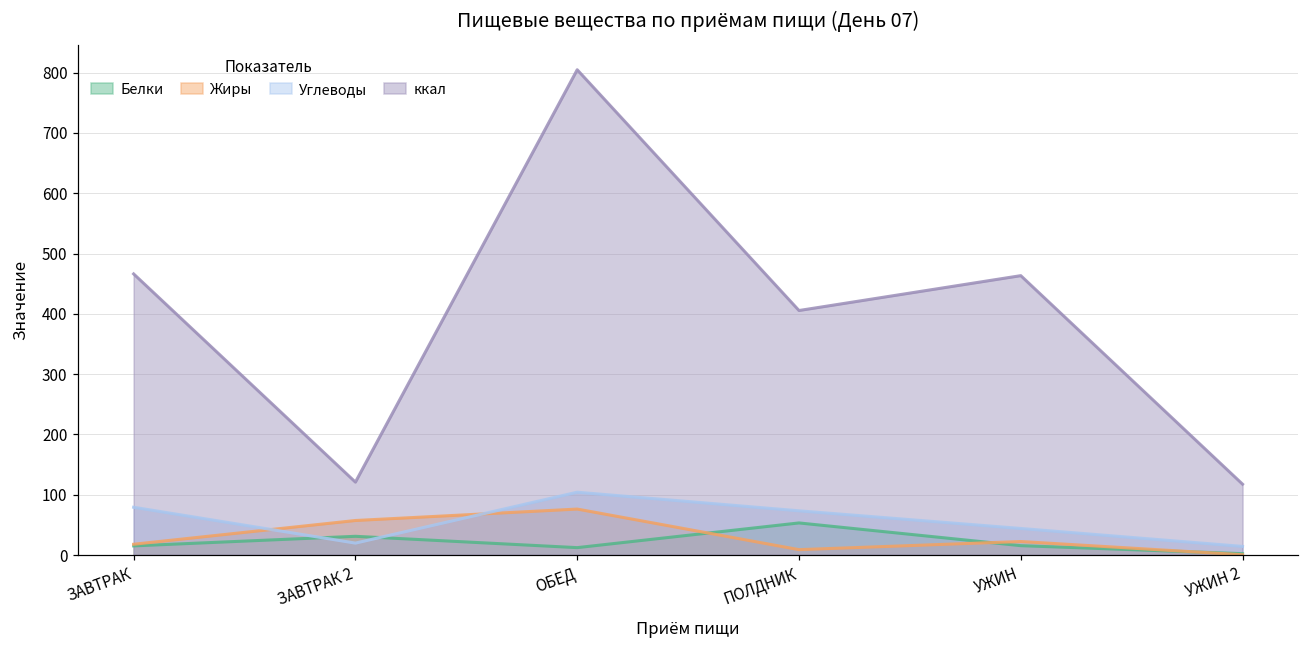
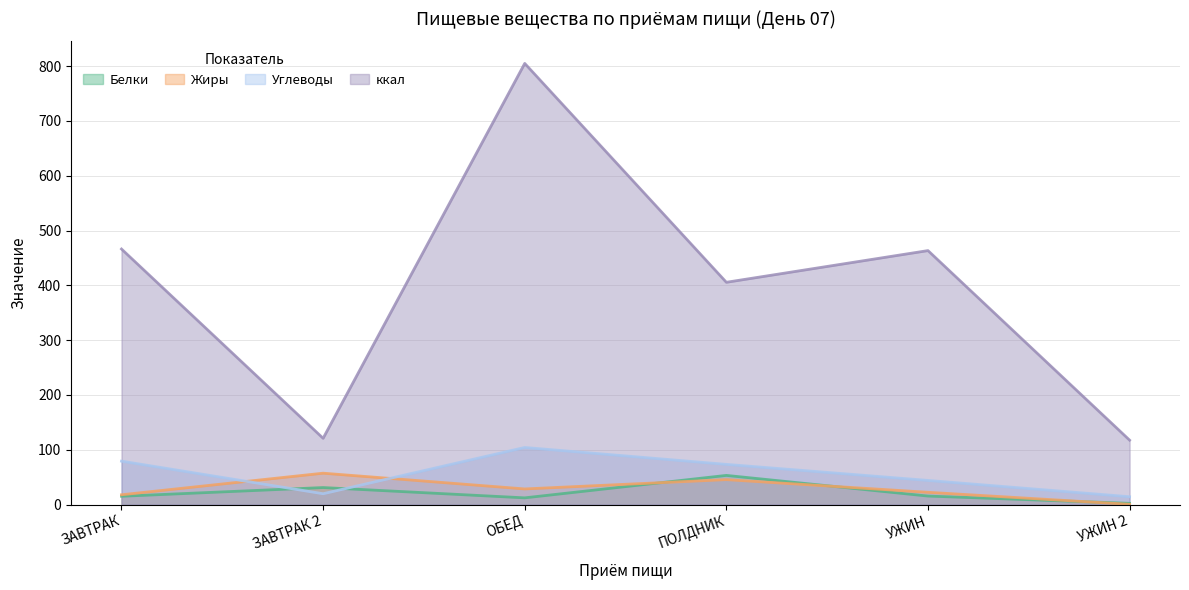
Жиры, ОБЕД: 80 -> 30
Жиры, ПОЛДНИК: 10 -> 50
